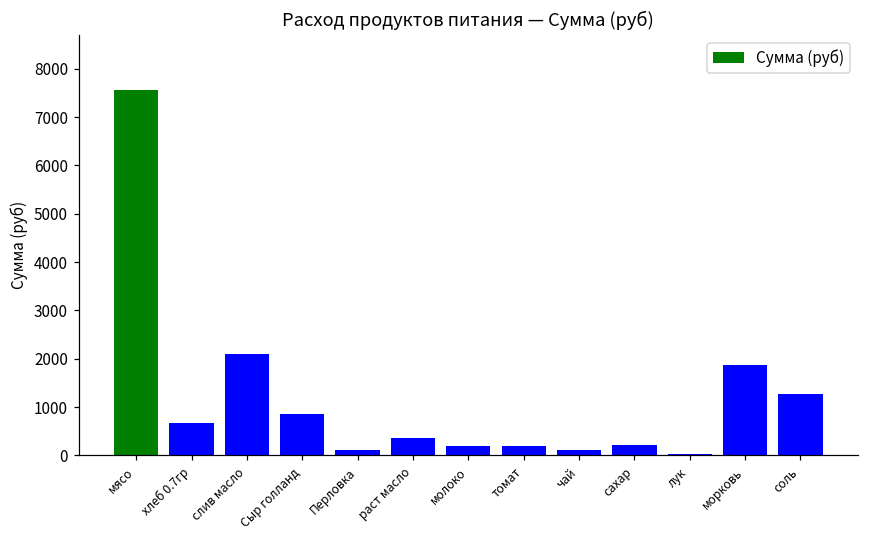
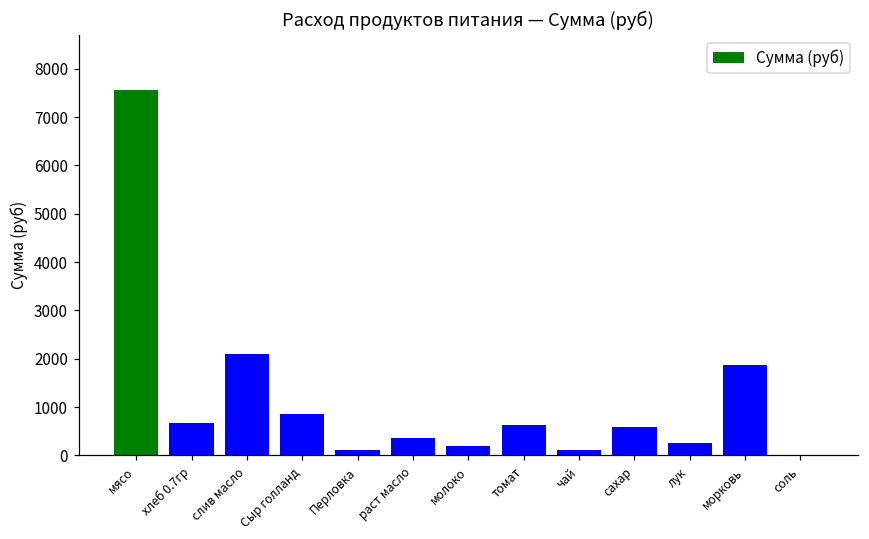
томат: 200 -> 600
сахар: 200 -> 600
лук: 0 -> 300
соль: 1300 -> 0
